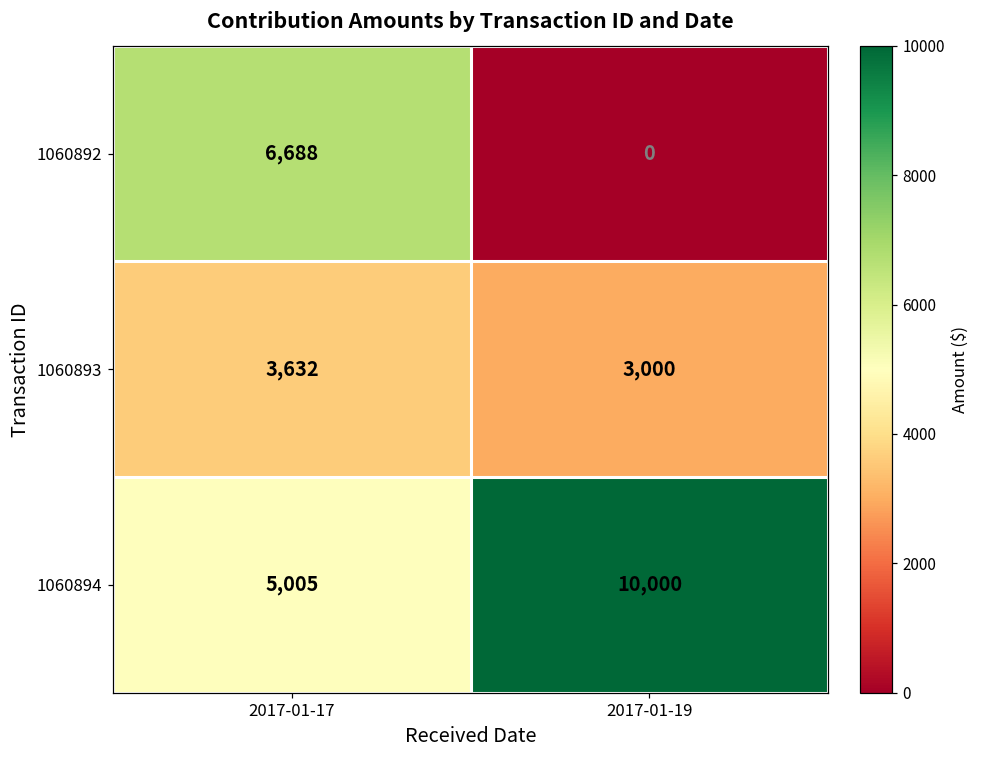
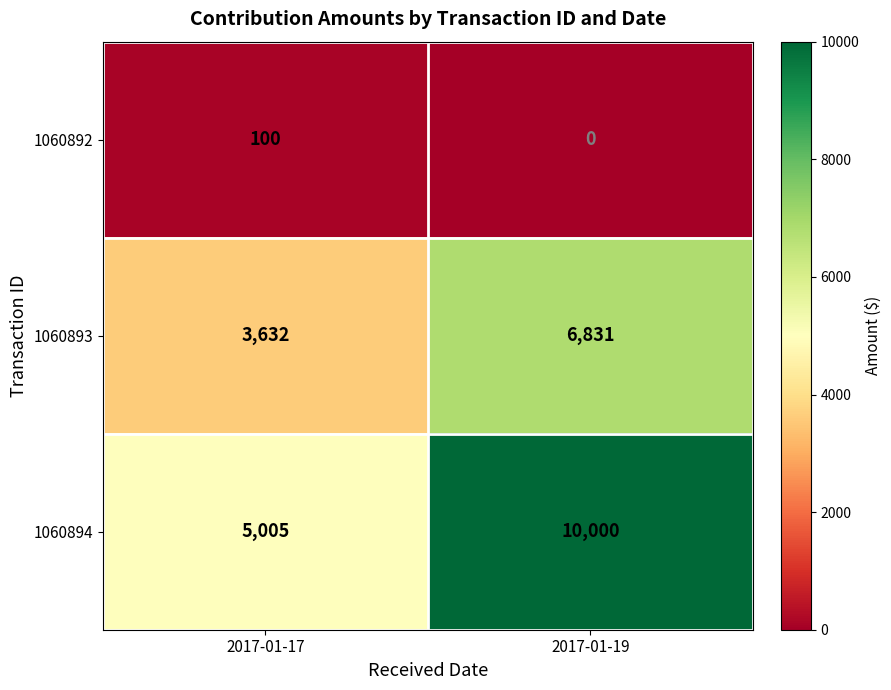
1060892, 2017-01-17: 6,688 -> 100
1060893, 2017-01-19: 3,000 -> 6,831
